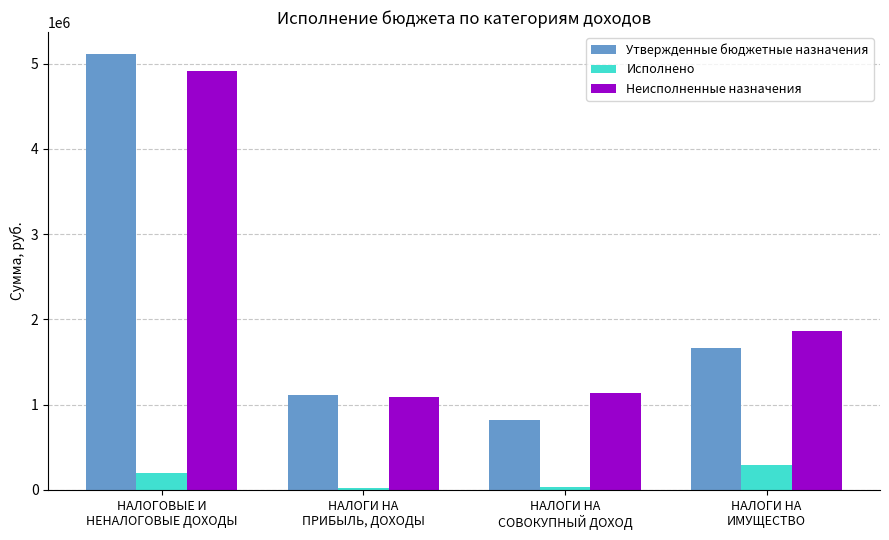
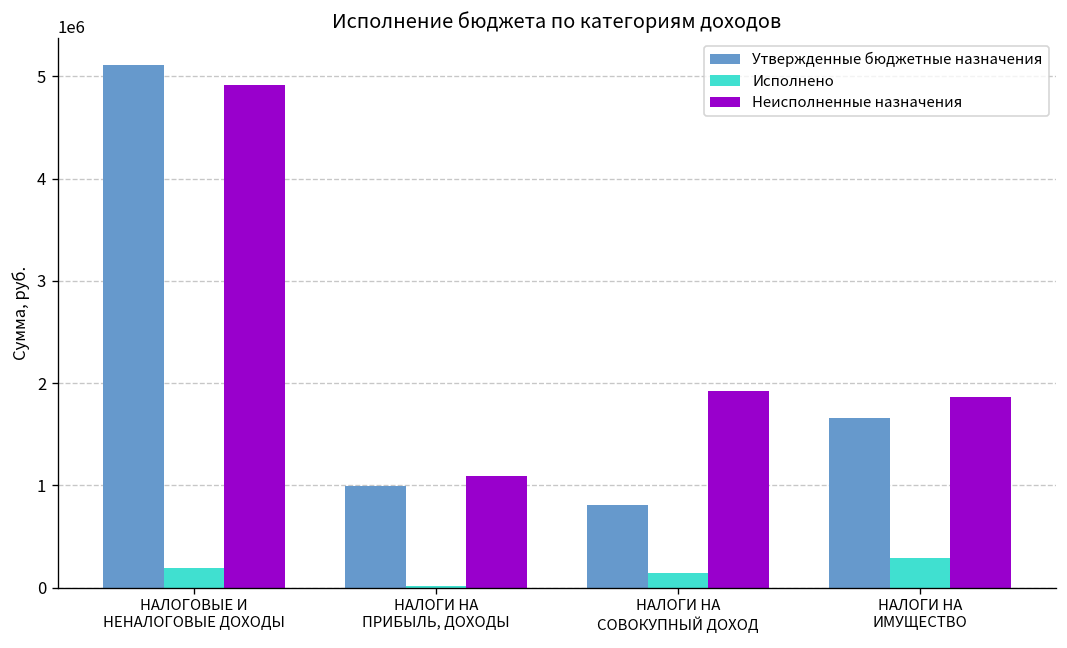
Утвержденные бюджетные назначения, НАЛОГИ НА ПРИБЫЛЬ, ДОХОДЫ: 1100000 -> 1000000
Исполнено, НАЛОГИ НА СОВОКУПНЫЙ ДОХОД: 0 -> 100000
Неисполненные назначения, НАЛОГИ НА СОВОКУПНЫЙ ДОХОД: 1100000 -> 1900000
